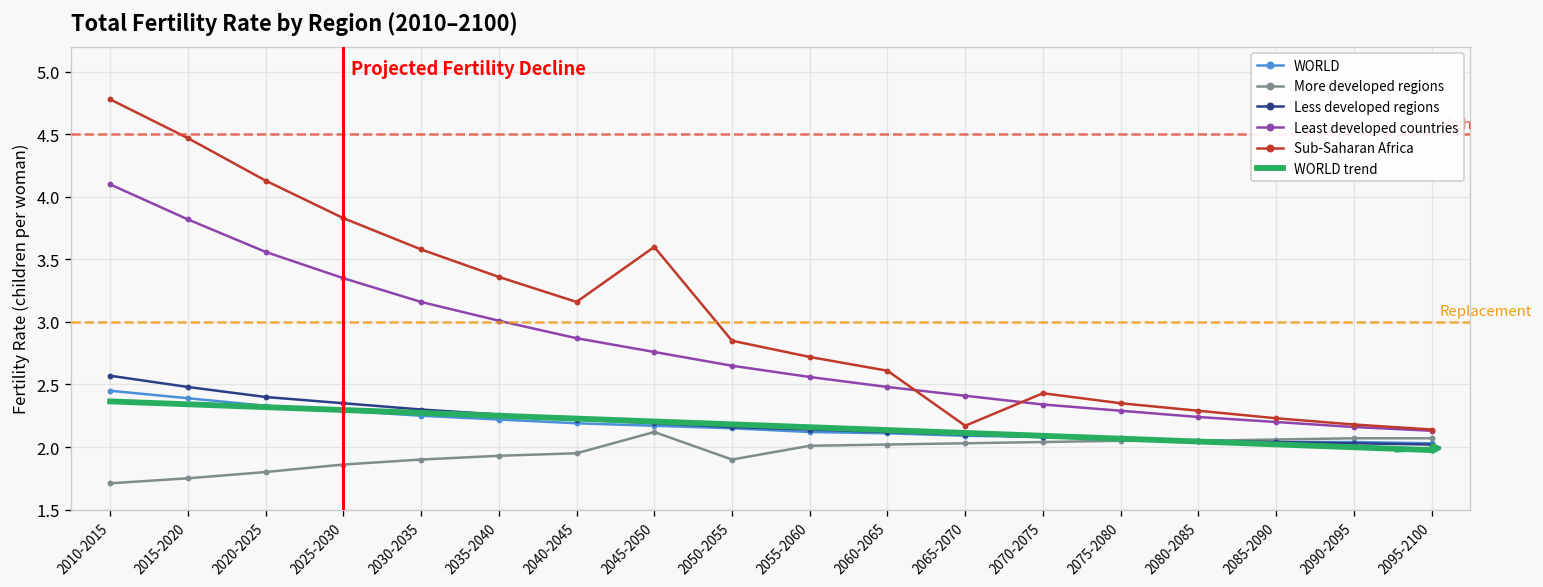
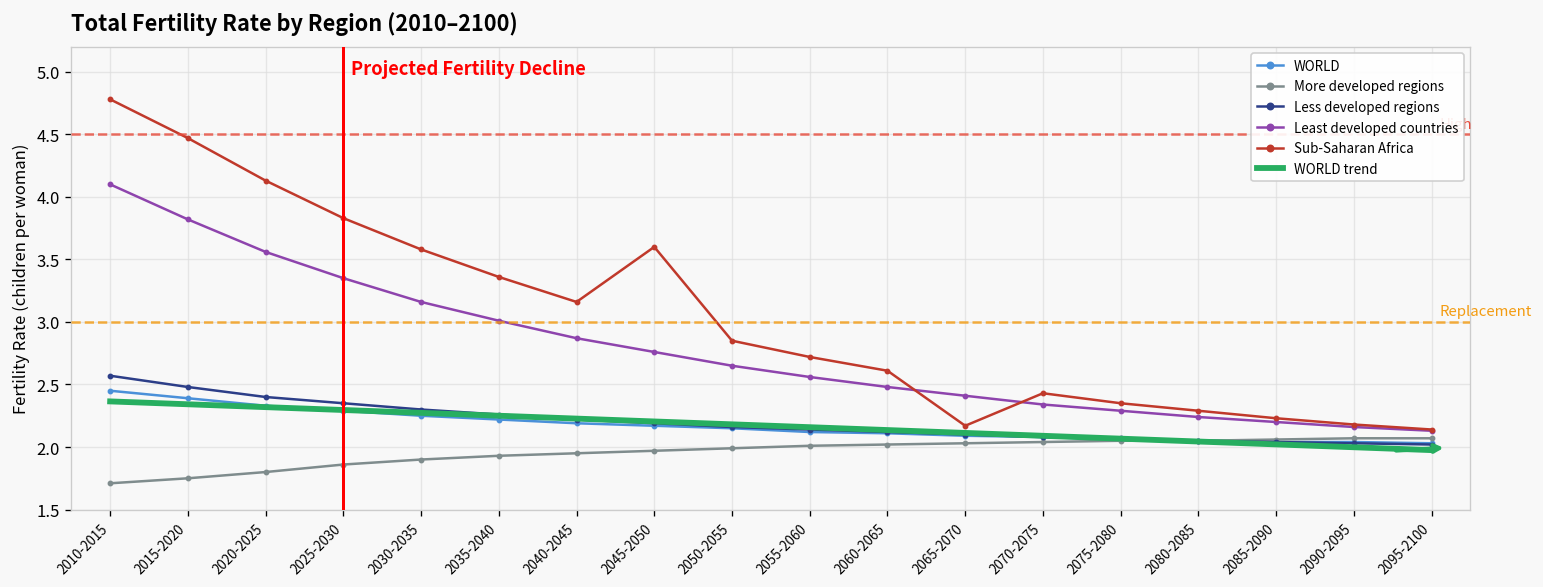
More developed regions, 2045-2050: 2.12 -> 1.97
More developed regions, 2050-2055: 1.90 -> 1.99
